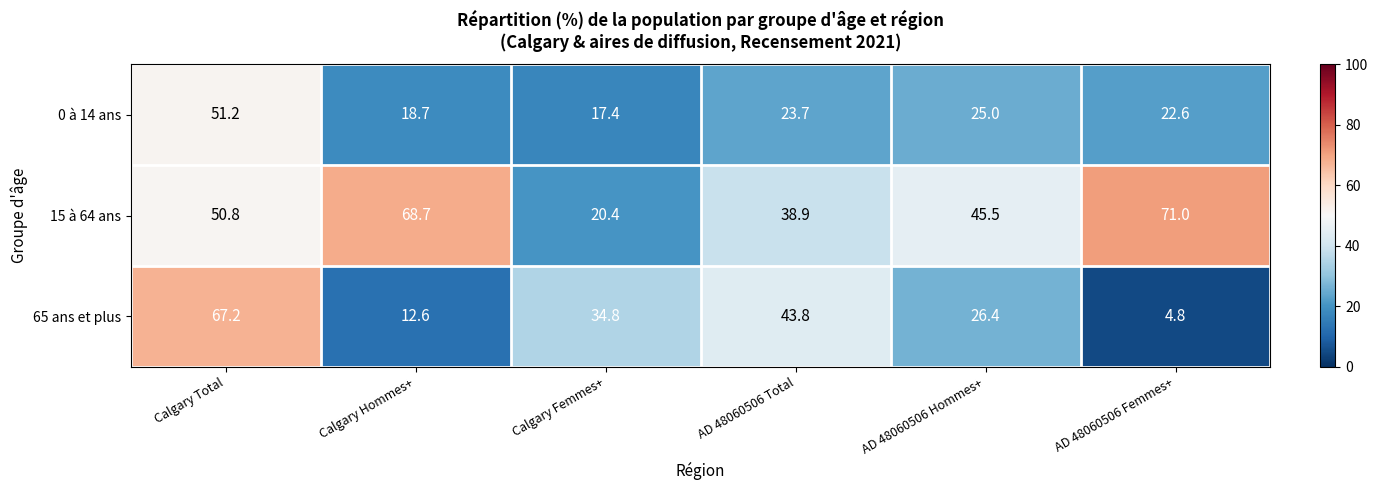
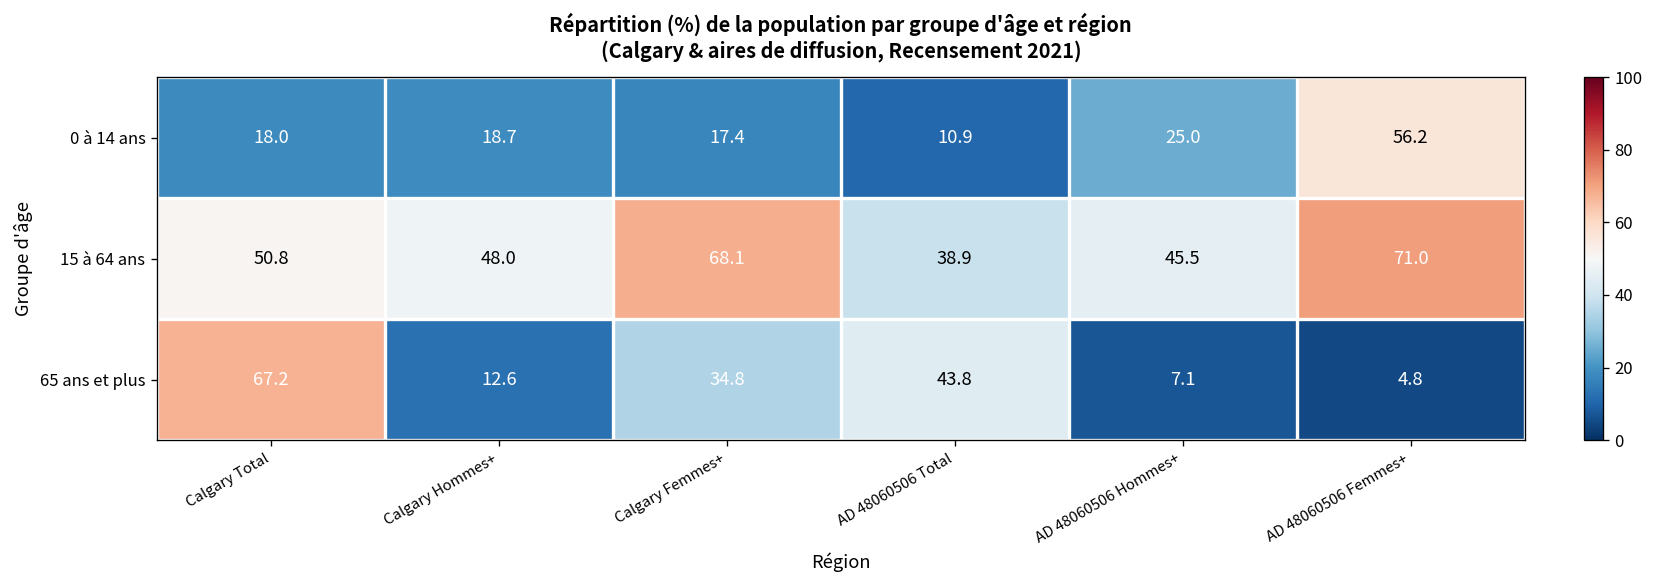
0 à 14 ans, Calgary Total: 51.2 -> 18.0
0 à 14 ans, AD 48060506 Total: 23.7 -> 10.9
0 à 14 ans, AD 48060506 Femmes+: 22.6 -> 56.2
15 à 64 ans, Calgary Hommes+: 68.7 -> 48.0
15 à 64 ans, Calgary Femmes+: 20.4 -> 68.1
65 ans et plus, AD 48060506 Hommes+: 26.4 -> 7.1
